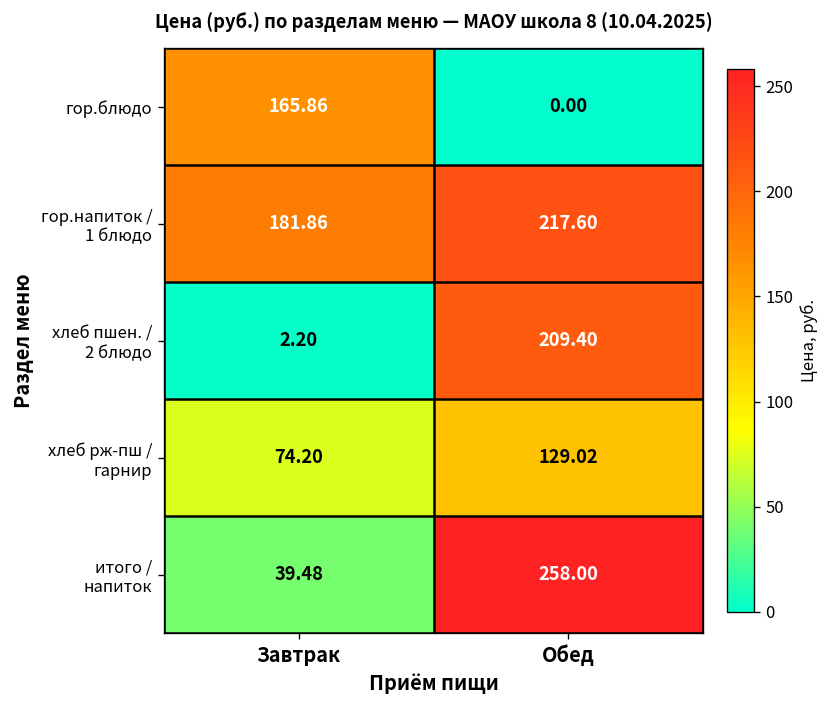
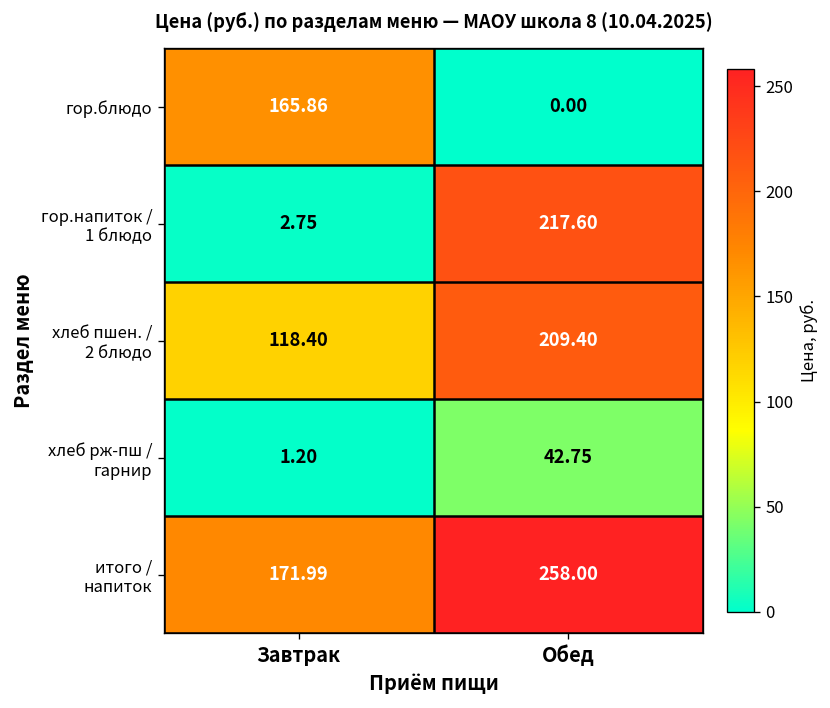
гор.напиток / 1 блюдо, Завтрак: 181.86 -> 2.75
хлеб пшен. / 2 блюдо, Завтрак: 2.20 -> 118.40
хлеб рж-пш / гарнир, Завтрак: 74.20 -> 1.20
хлеб рж-пш / гарнир, Обед: 129.02 -> 42.75
итого / напиток, Завтрак: 39.48 -> 171.99
